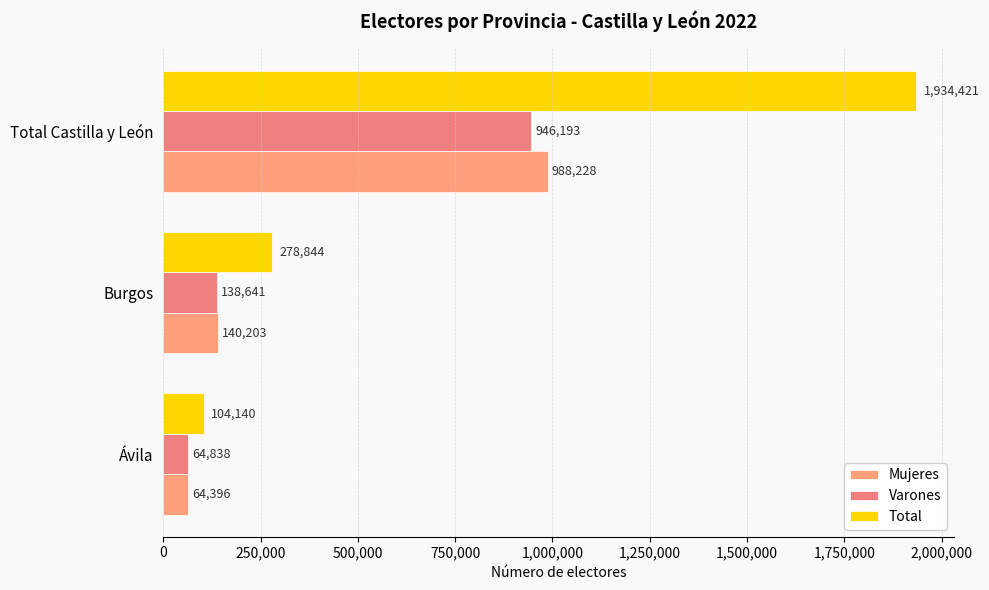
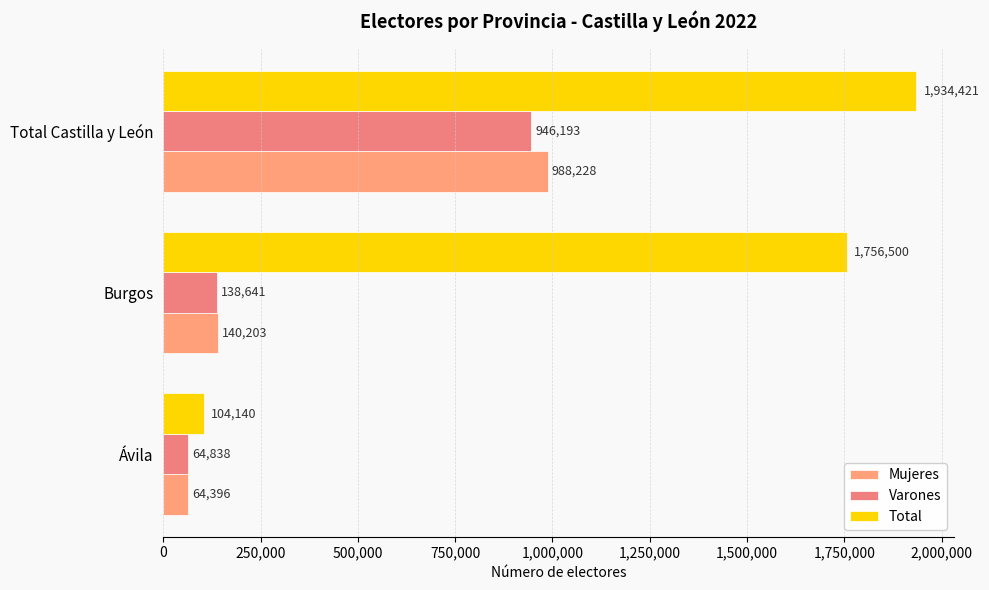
Total, Burgos: 278,844 -> 1,756,500
